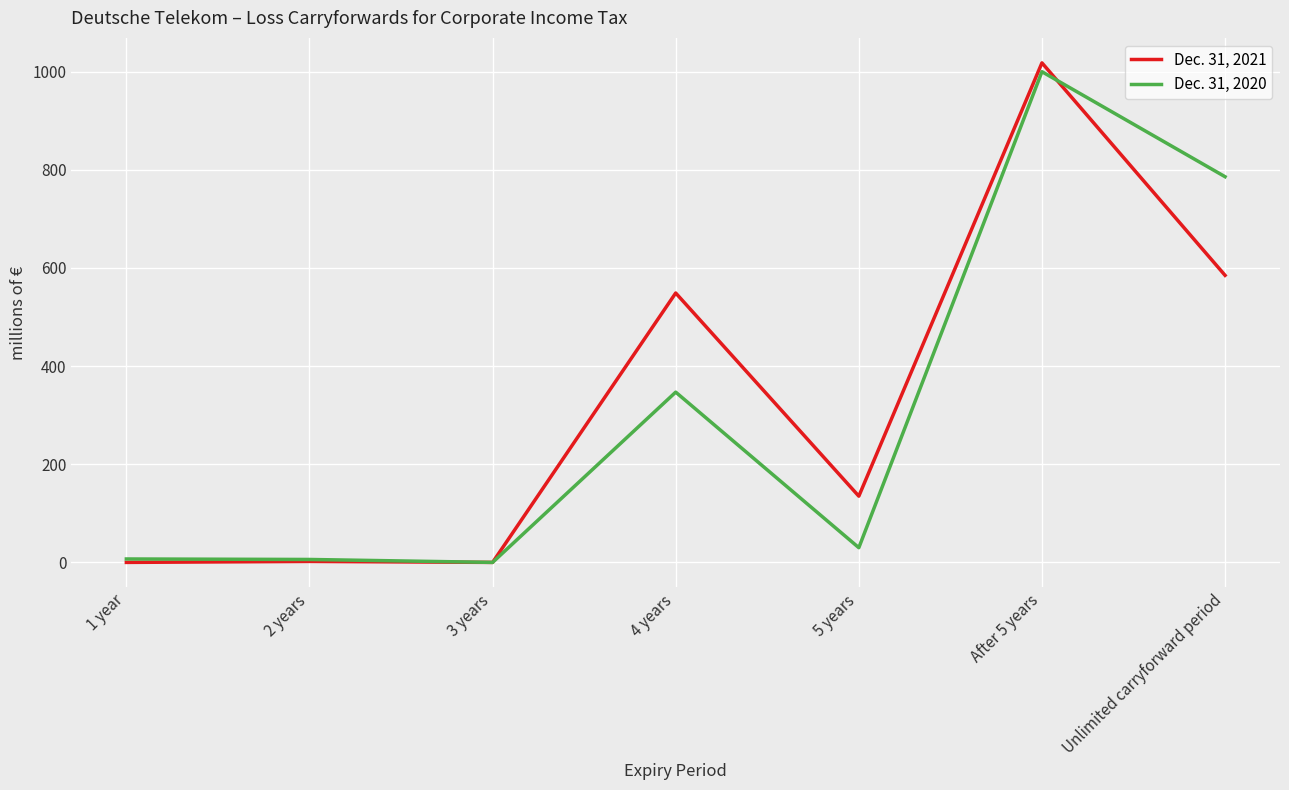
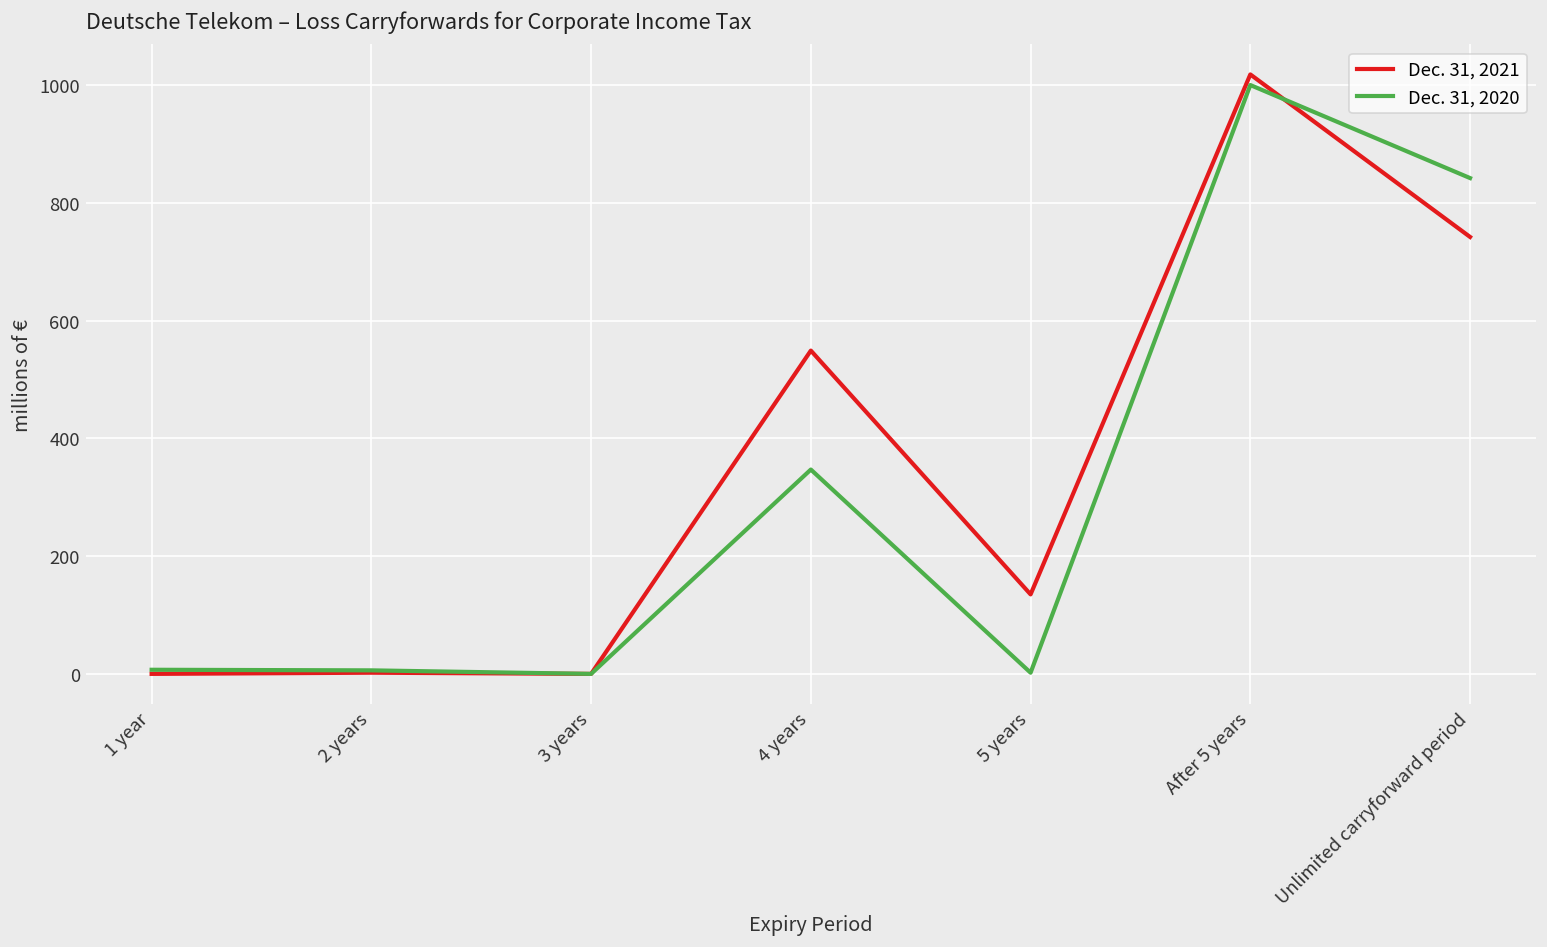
Dec. 31, 2020, 5 years: 30 -> 0
Dec. 31, 2021, Unlimited carryforward period: 590 -> 740
Dec. 31, 2020, Unlimited carryforward period: 790 -> 840
